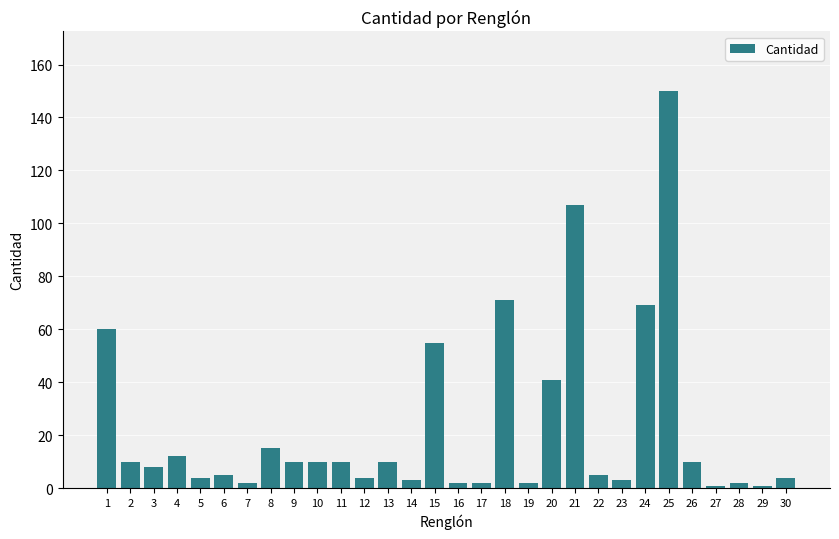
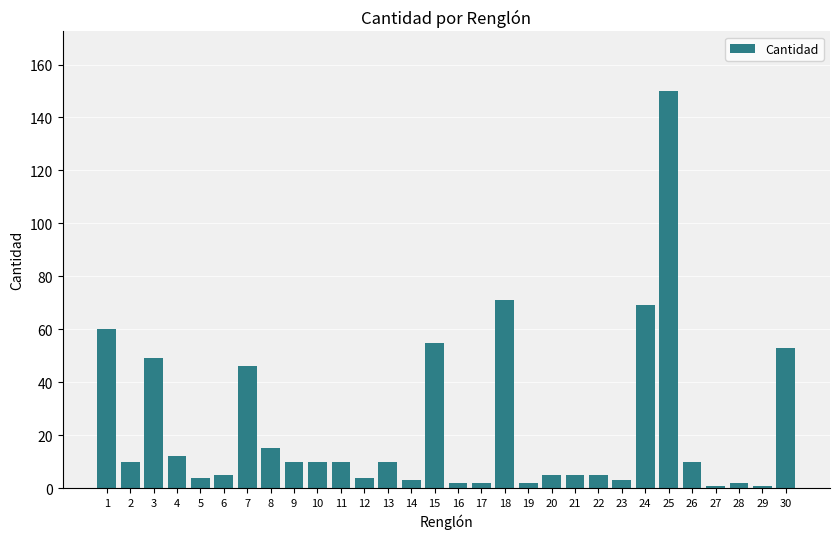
3: 8 -> 49
7: 2 -> 46
20: 41 -> 5
21: 107 -> 5
30: 4 -> 53
